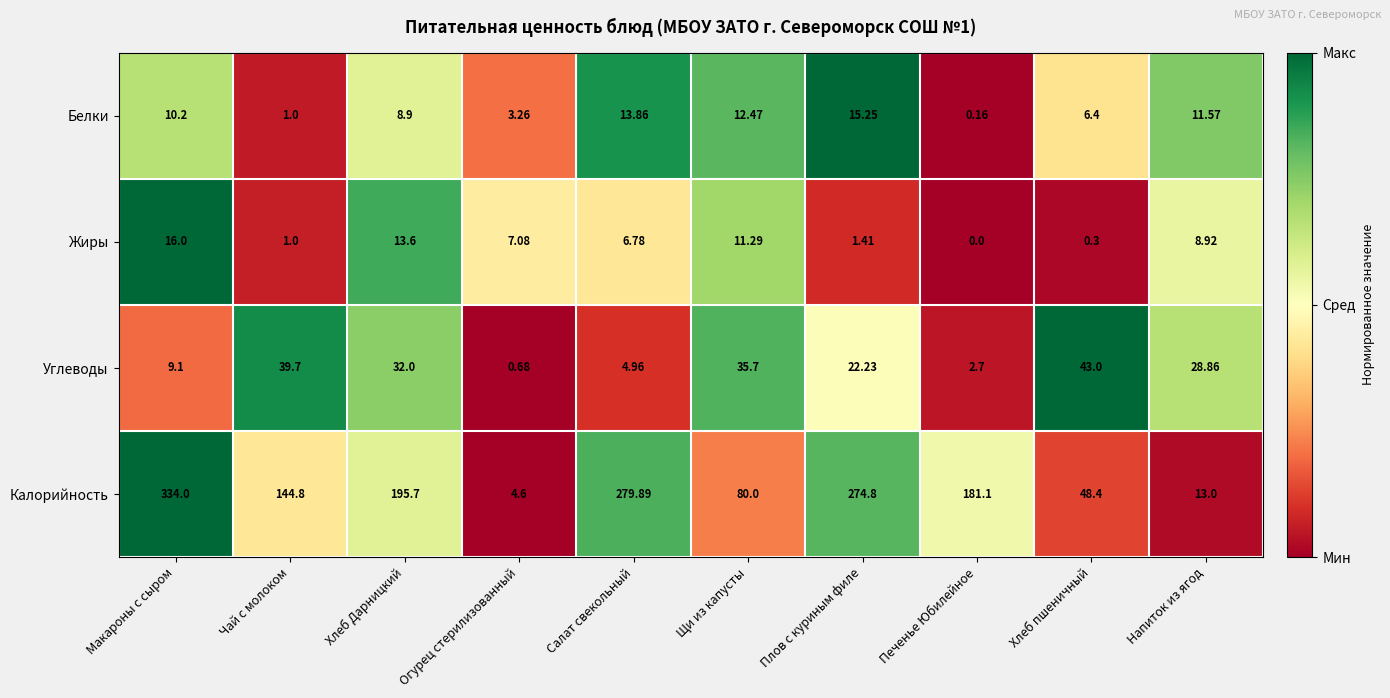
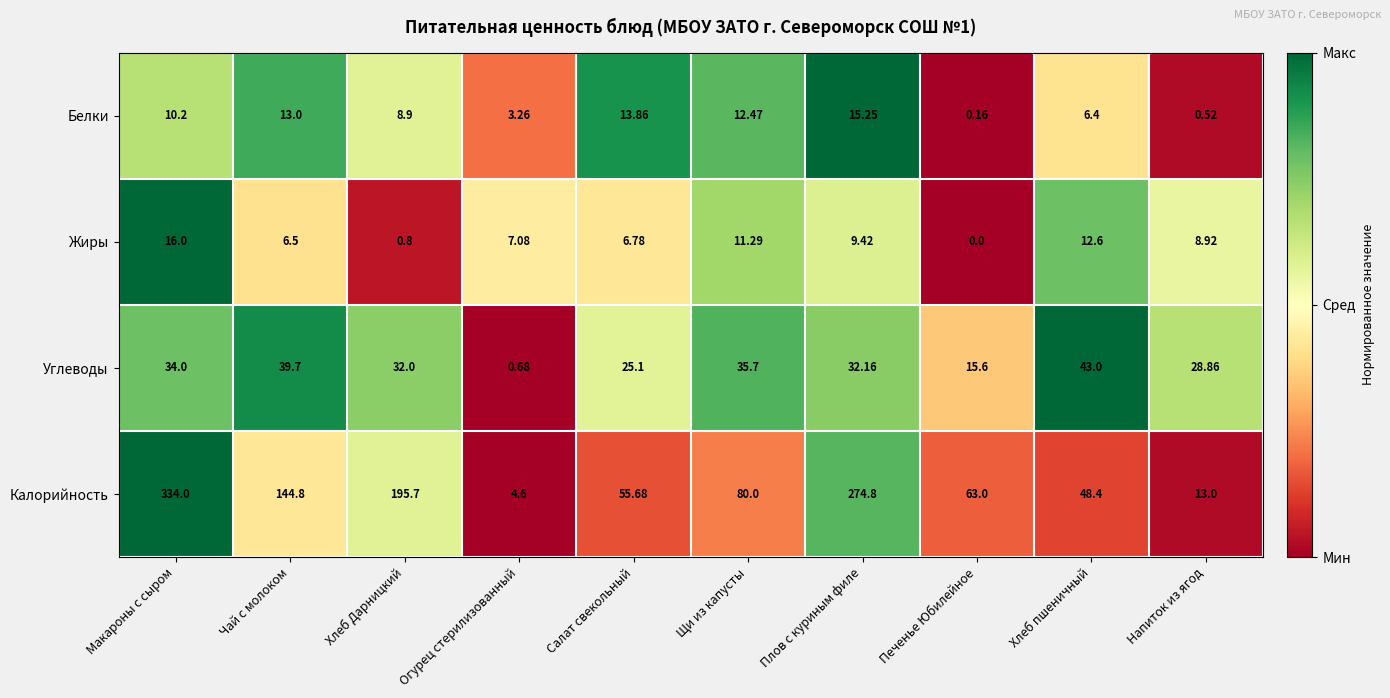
Белки, Чай с молоком: 1.0 -> 13.0
Белки, Напиток из ягод: 11.57 -> 0.52
Жиры, Чай с молоком: 1.0 -> 6.5
Жиры, Хлеб Дарницкий: 13.6 -> 0.8
Жиры, Плов с куриным филе: 1.41 -> 9.42
Жиры, Хлеб пшеничный: 0.3 -> 12.6
Углеводы, Макароны с сыром: 9.1 -> 34.0
Углеводы, Салат свекольный: 4.96 -> 25.1
Углеводы, Плов с куриным филе: 22.23 -> 32.16
Углеводы, Печенье Юбилейное: 2.7 -> 15.6
Калорийность, Салат свекольный: 279.89 -> 55.68
Калорийность, Печенье Юбилейное: 181.1 -> 63.0
